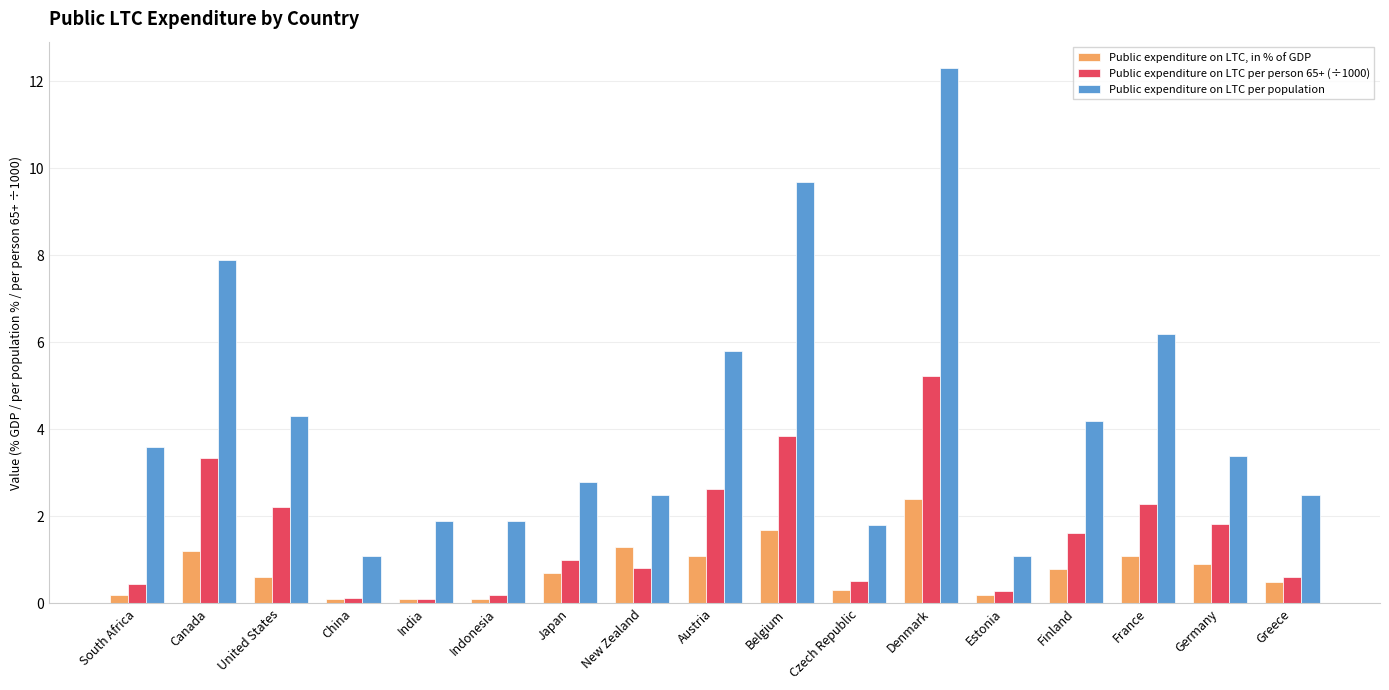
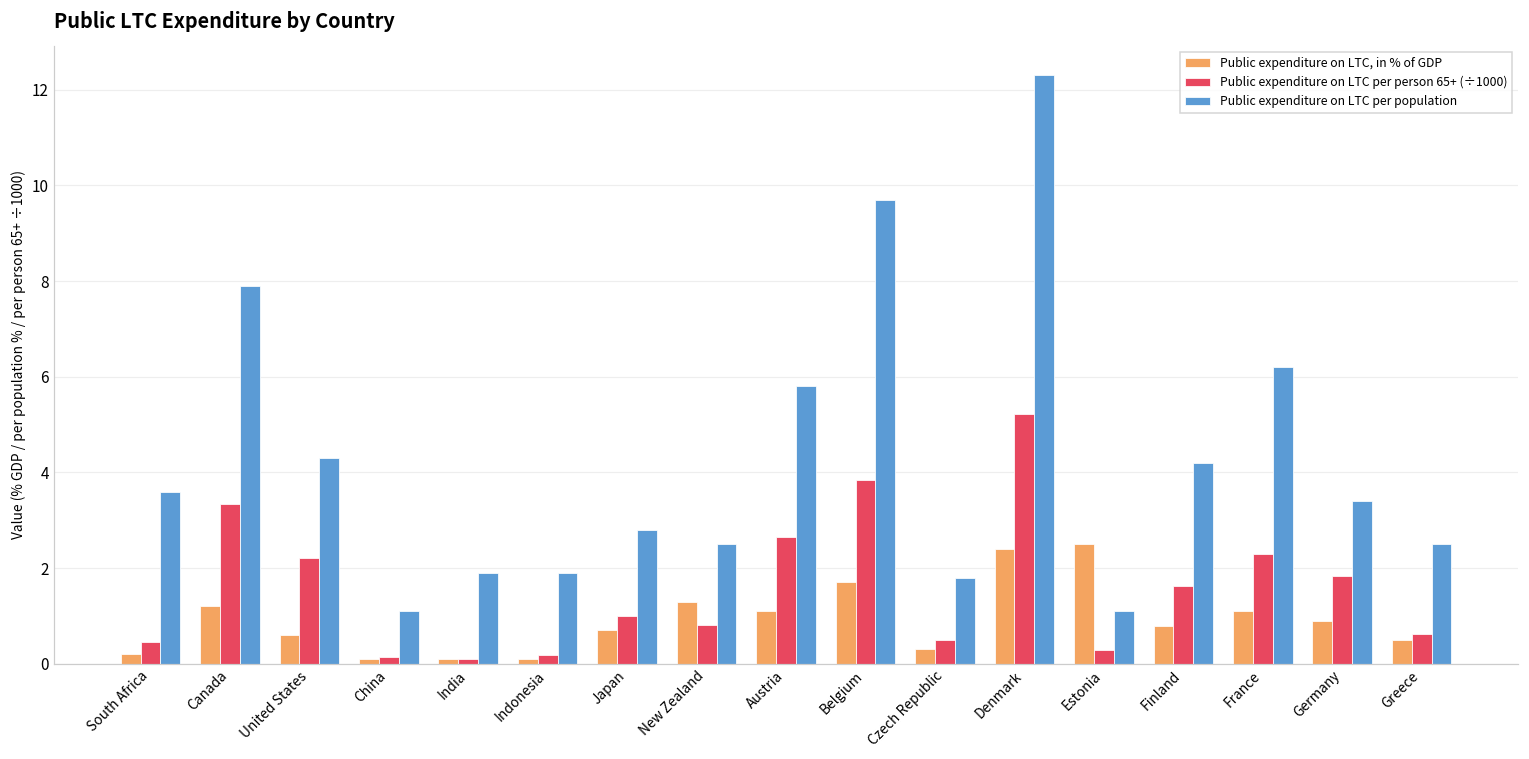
Public expenditure on LTC, in % of GDP, Estonia: 0.2 -> 2.5
